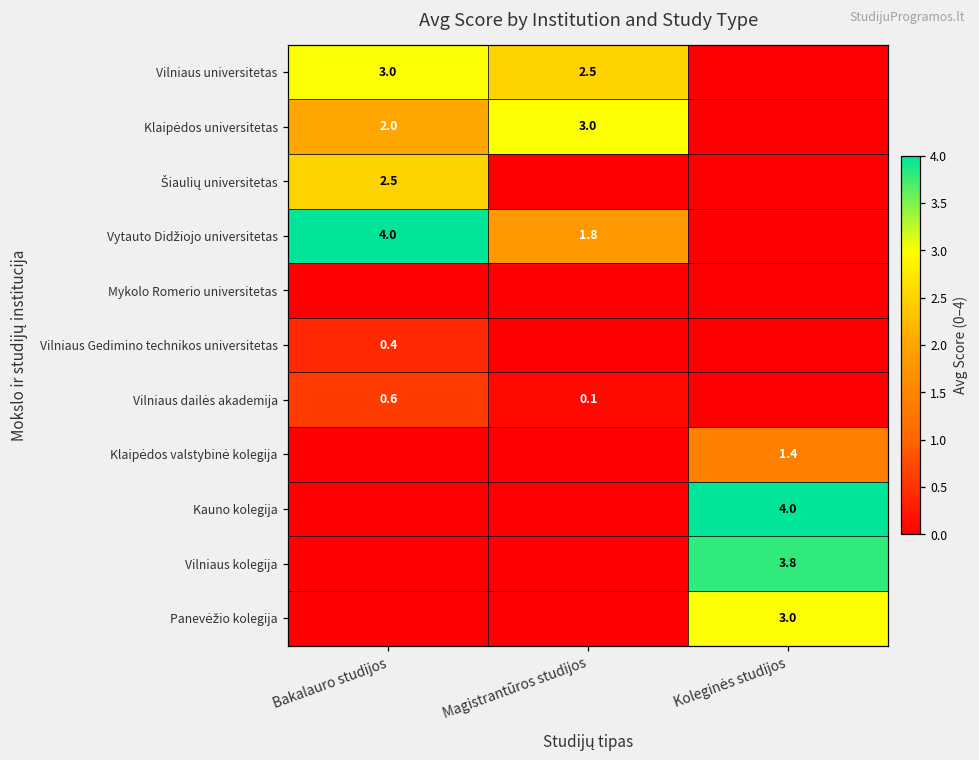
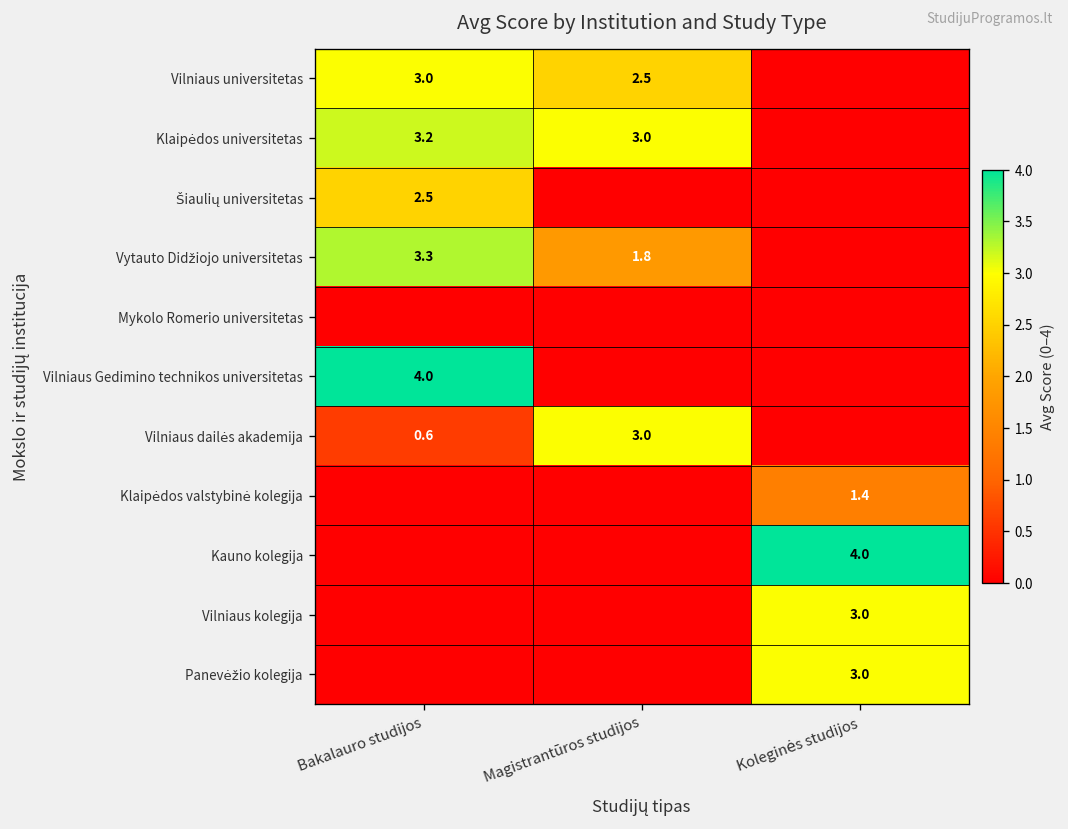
Klaipėdos universitetas, Bakalauro studijos: 2.0 -> 3.2
Vytauto Didžiojo universitetas, Bakalauro studijos: 4.0 -> 3.3
Vilniaus Gedimino technikos universitetas, Bakalauro studijos: 0.4 -> 4.0
Vilniaus dailės akademija, Magistrantūros studijos: 0.1 -> 3.0
Vilniaus kolegija, Koleginės studijos: 3.8 -> 3.0
